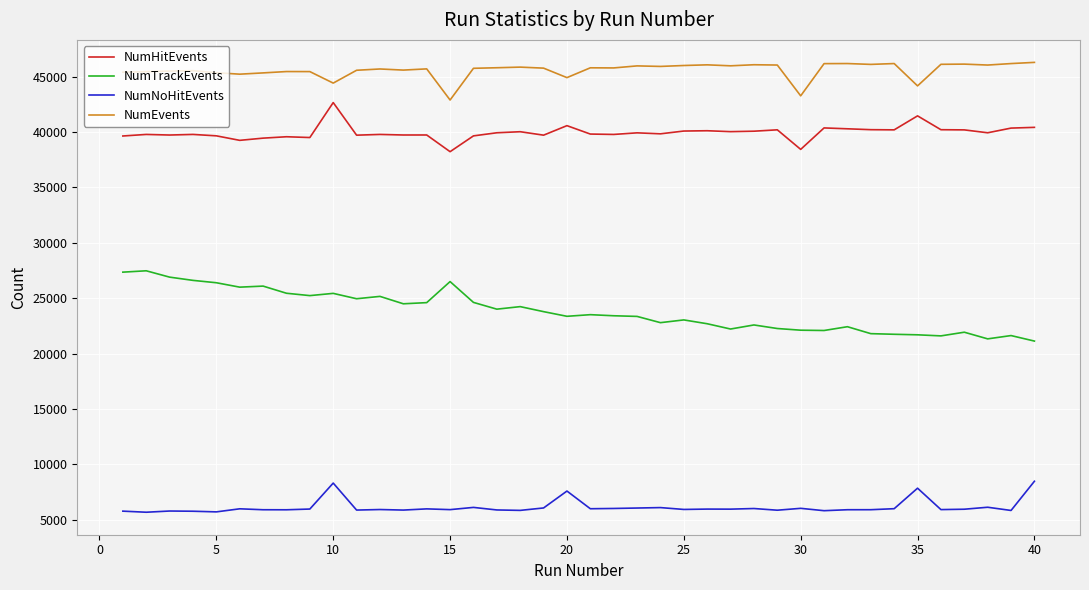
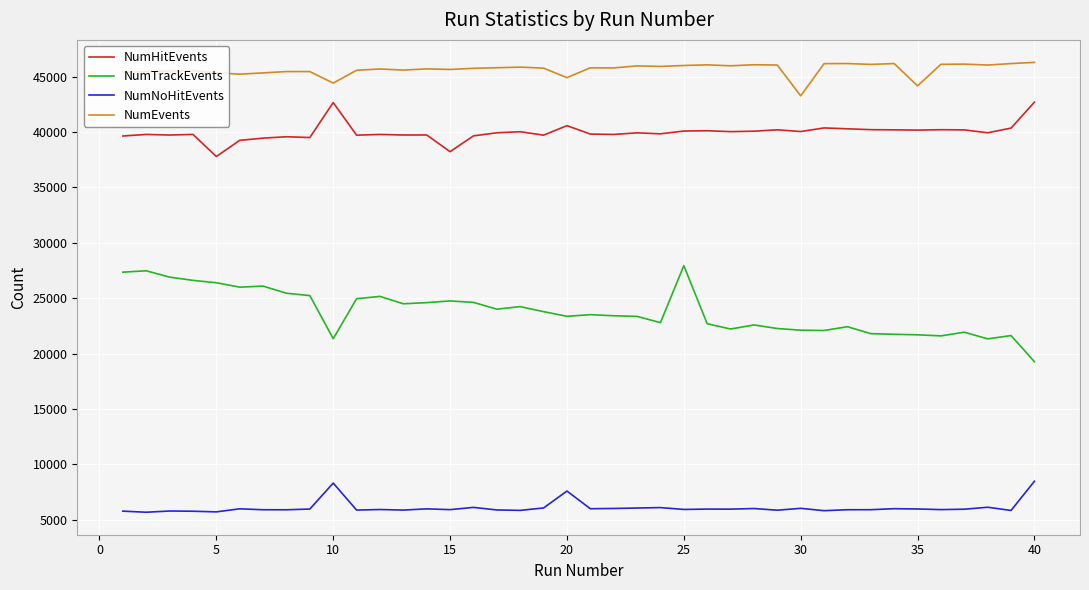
NumHitEvents, 5: 39700 -> 37800
NumTrackEvents, 10: 25400 -> 21300
NumTrackEvents, 15: 26500 -> 24800
NumEvents, 15: 42900 -> 45700
NumTrackEvents, 25: 23000 -> 27900
NumHitEvents, 30: 38400 -> 40100
NumHitEvents, 35: 41500 -> 40200
NumNoHitEvents, 35: 7800 -> 6000
NumHitEvents, 40: 40400 -> 42700
NumTrackEvents, 40: 21100 -> 19300
